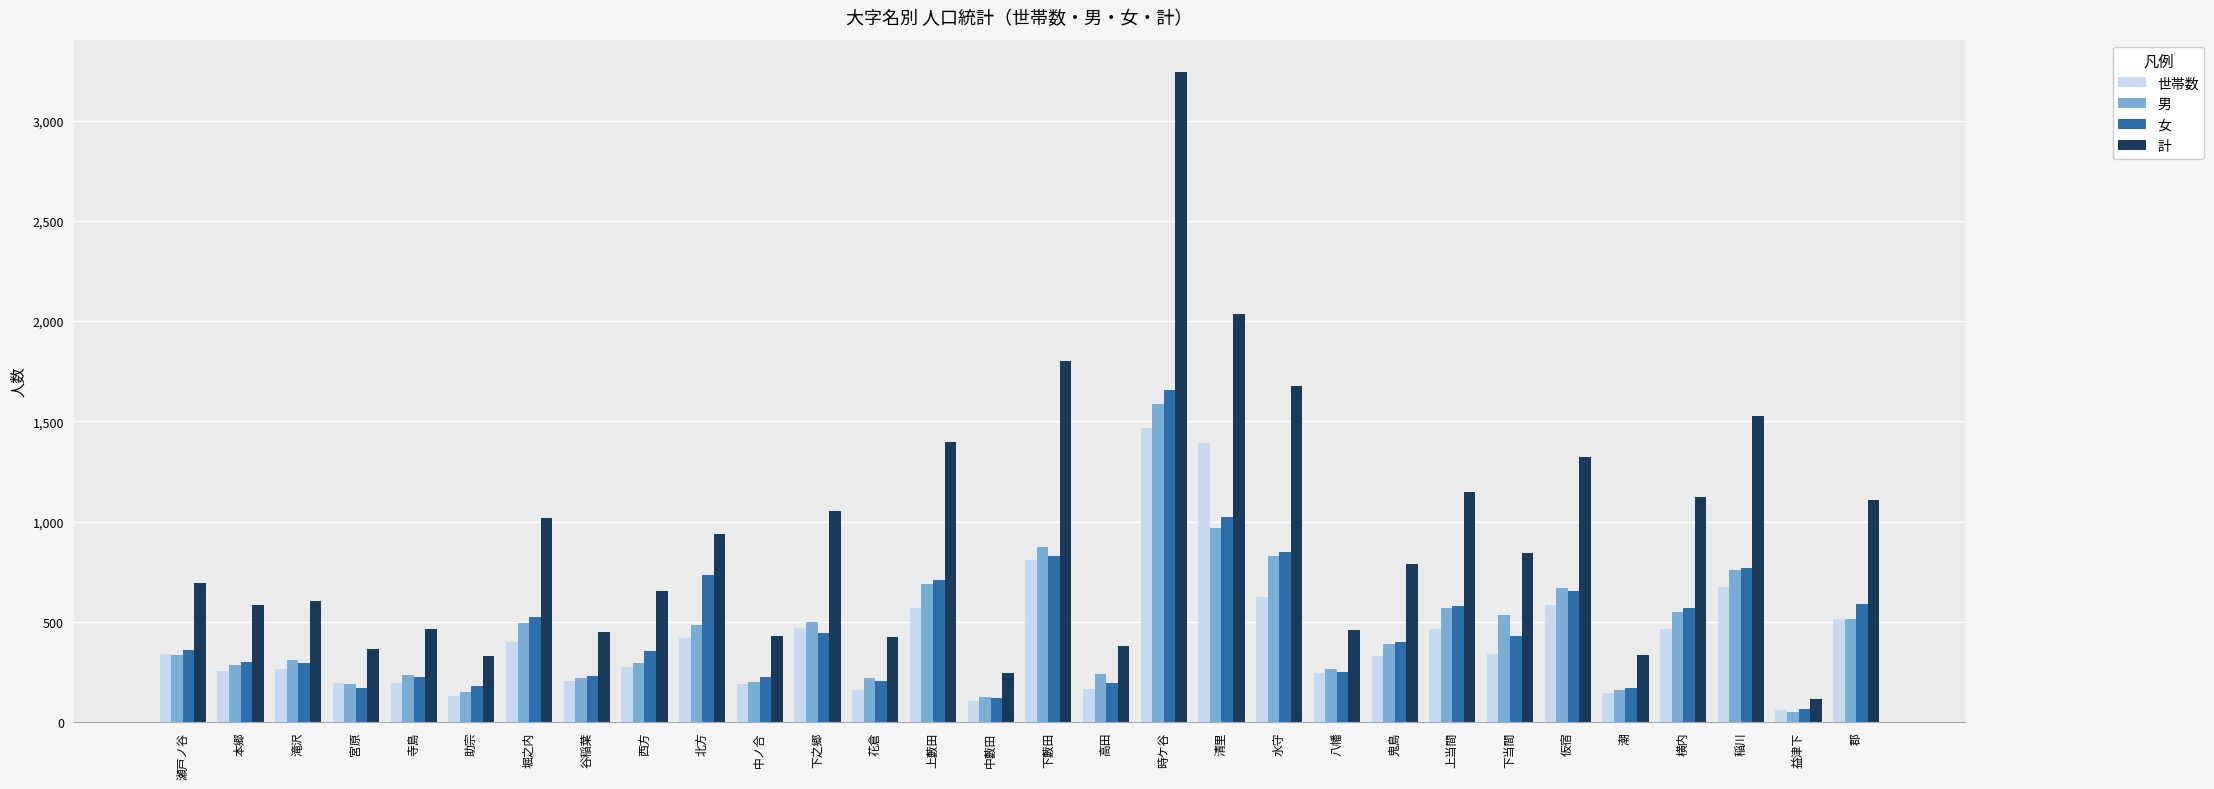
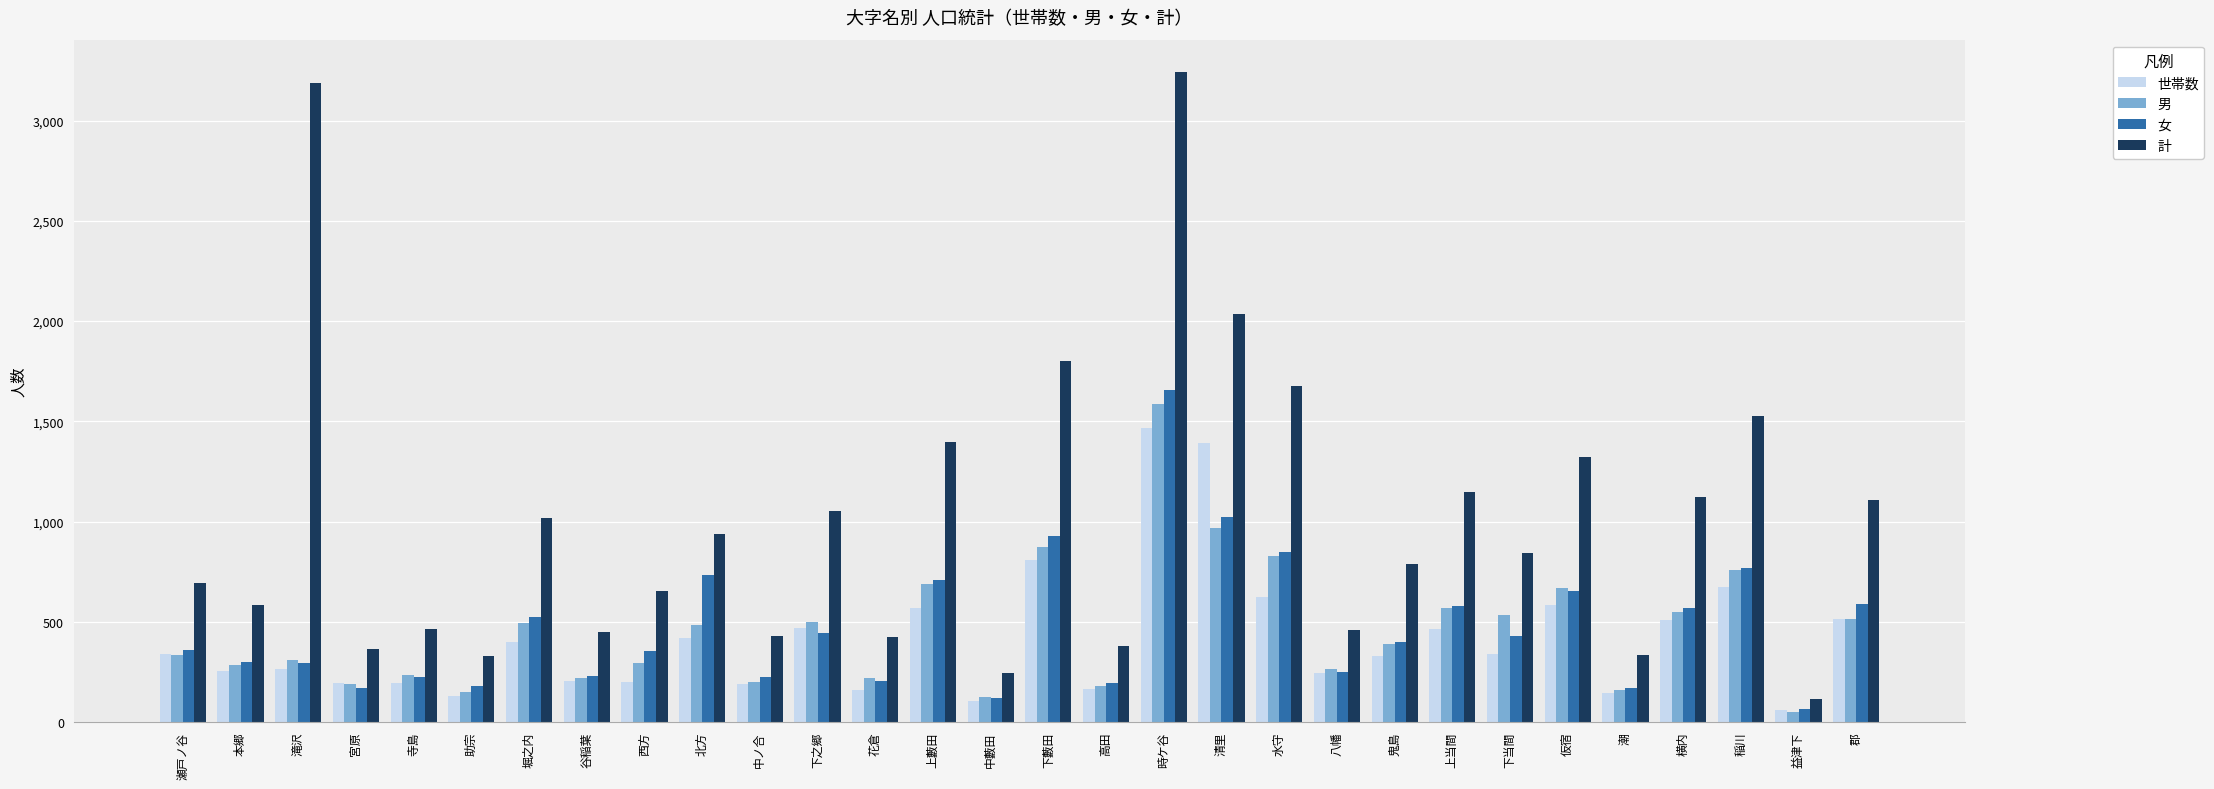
計, 滝沢: 600 -> 3,190
世帯数, 西方: 280 -> 200
女, 下藪田: 830 -> 930
男, 高田: 240 -> 180
世帯数, 横内: 460 -> 510
